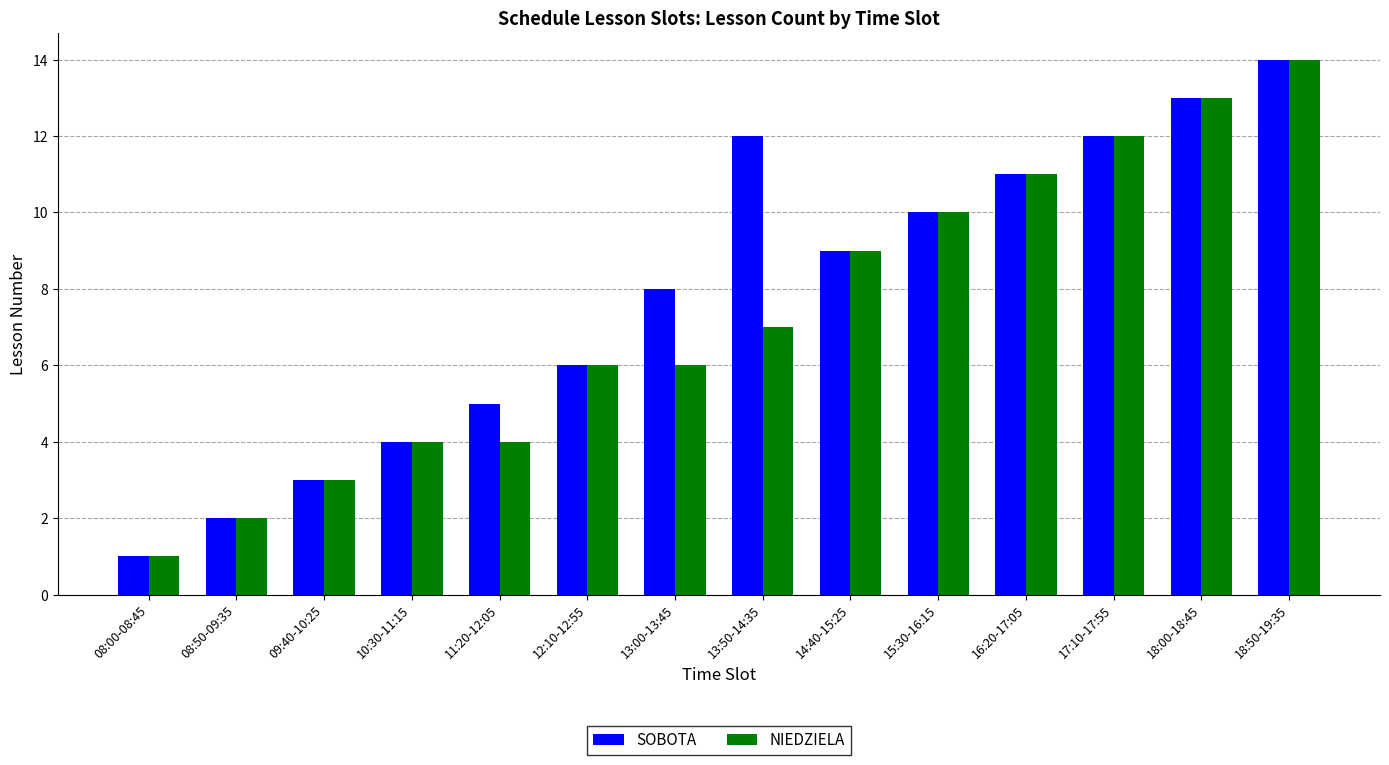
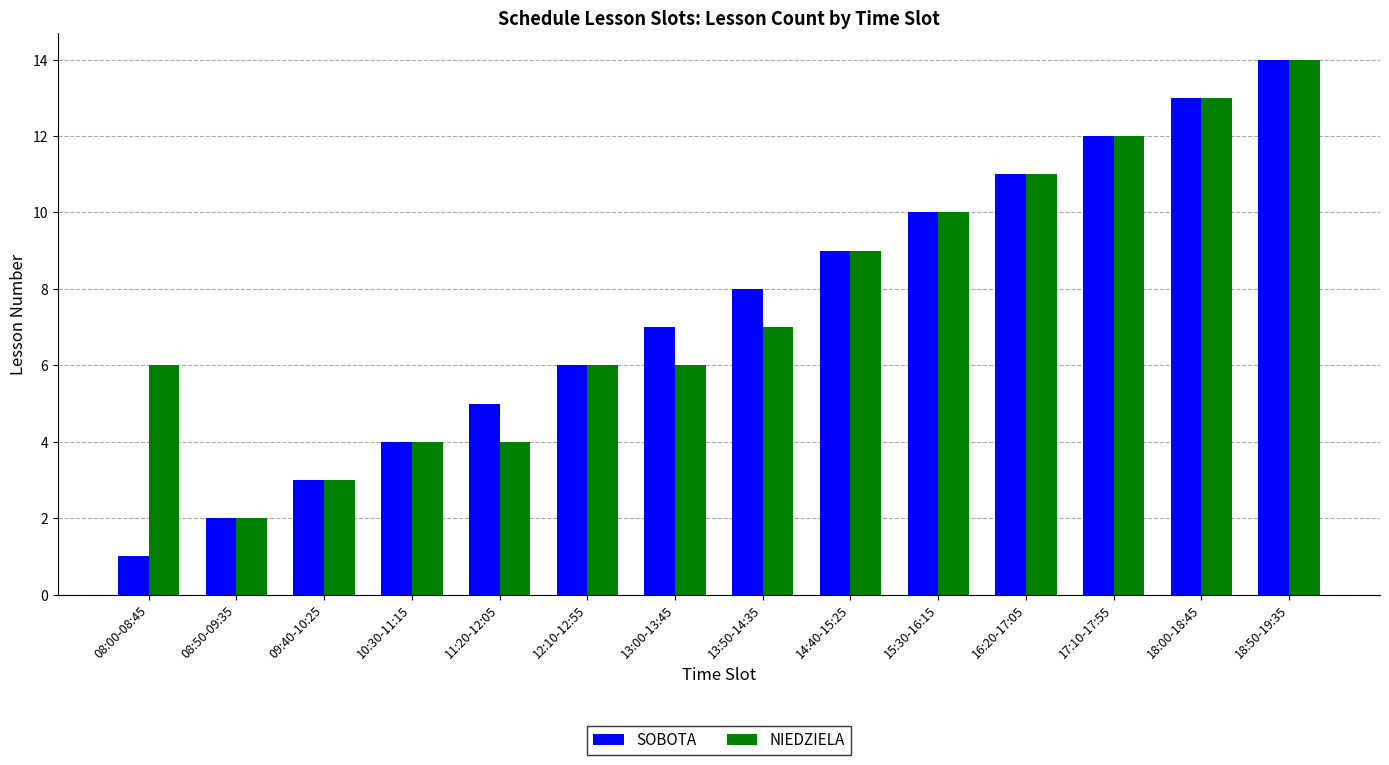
NIEDZIELA, 08:00-08:45: 1 -> 6
SOBOTA, 13:00-13:45: 8 -> 7
SOBOTA, 13:50-14:35: 12 -> 8
